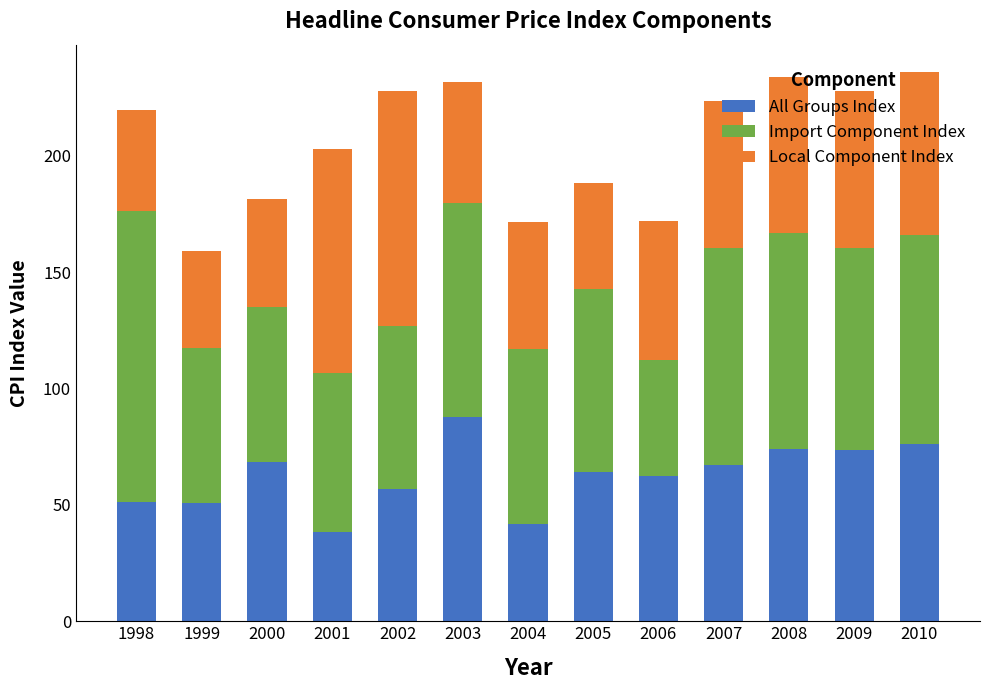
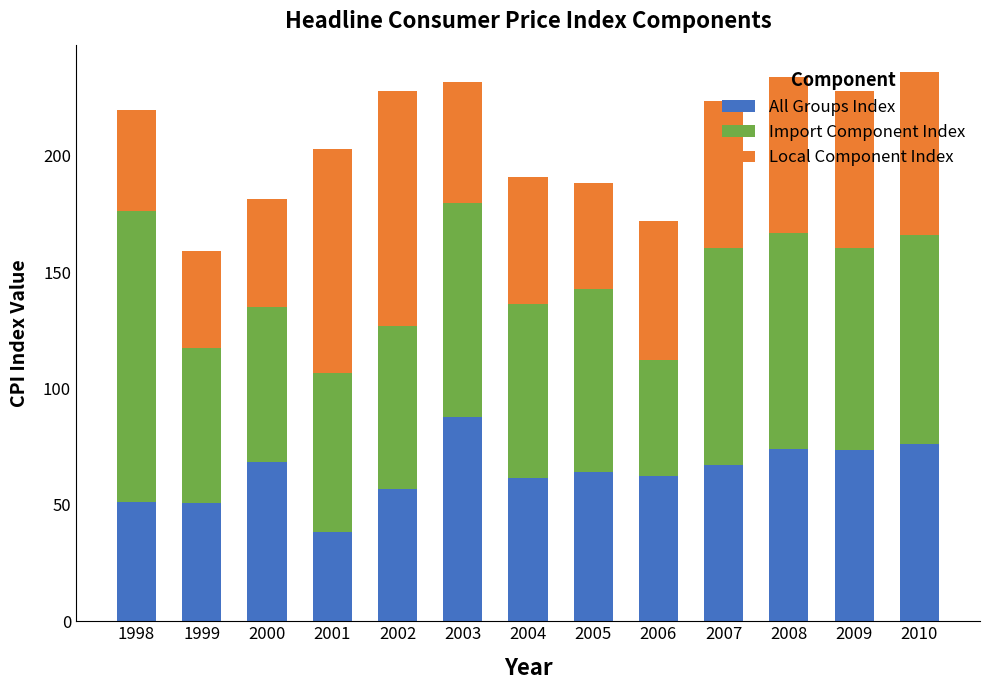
All Groups Index, 2004: 42 -> 62
